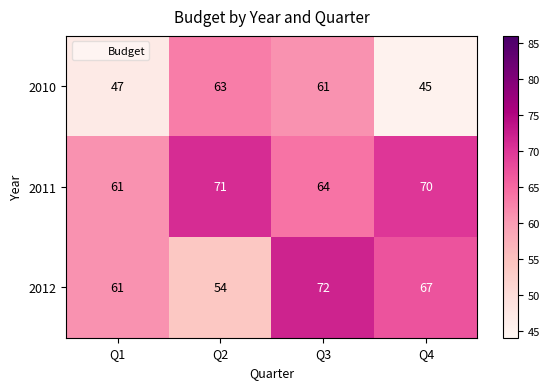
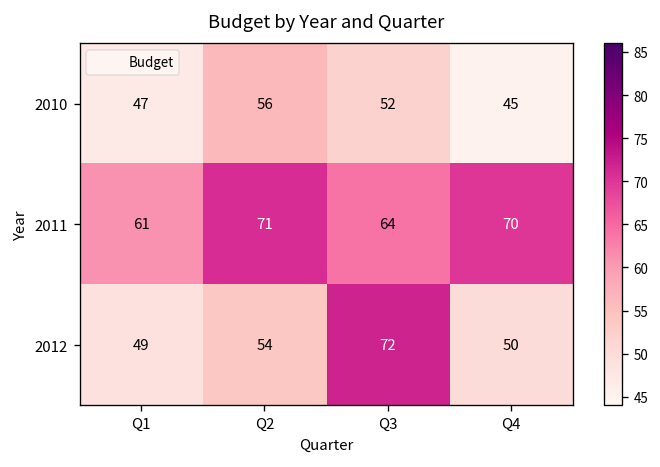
2010, Q2: 63 -> 56
2010, Q3: 61 -> 52
2012, Q1: 61 -> 49
2012, Q4: 67 -> 50
